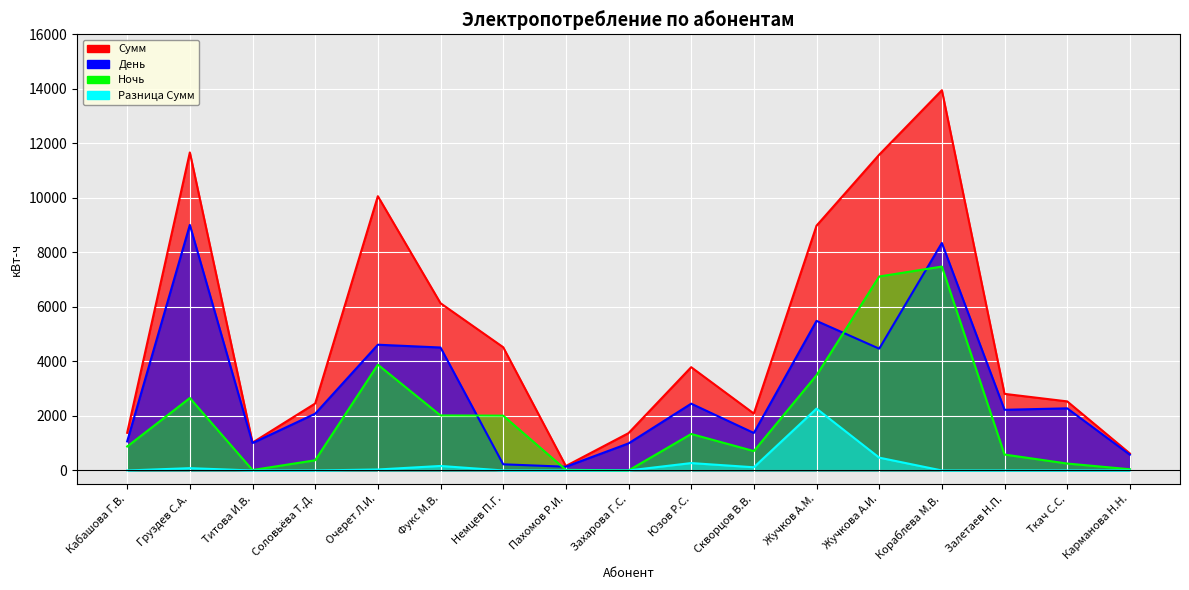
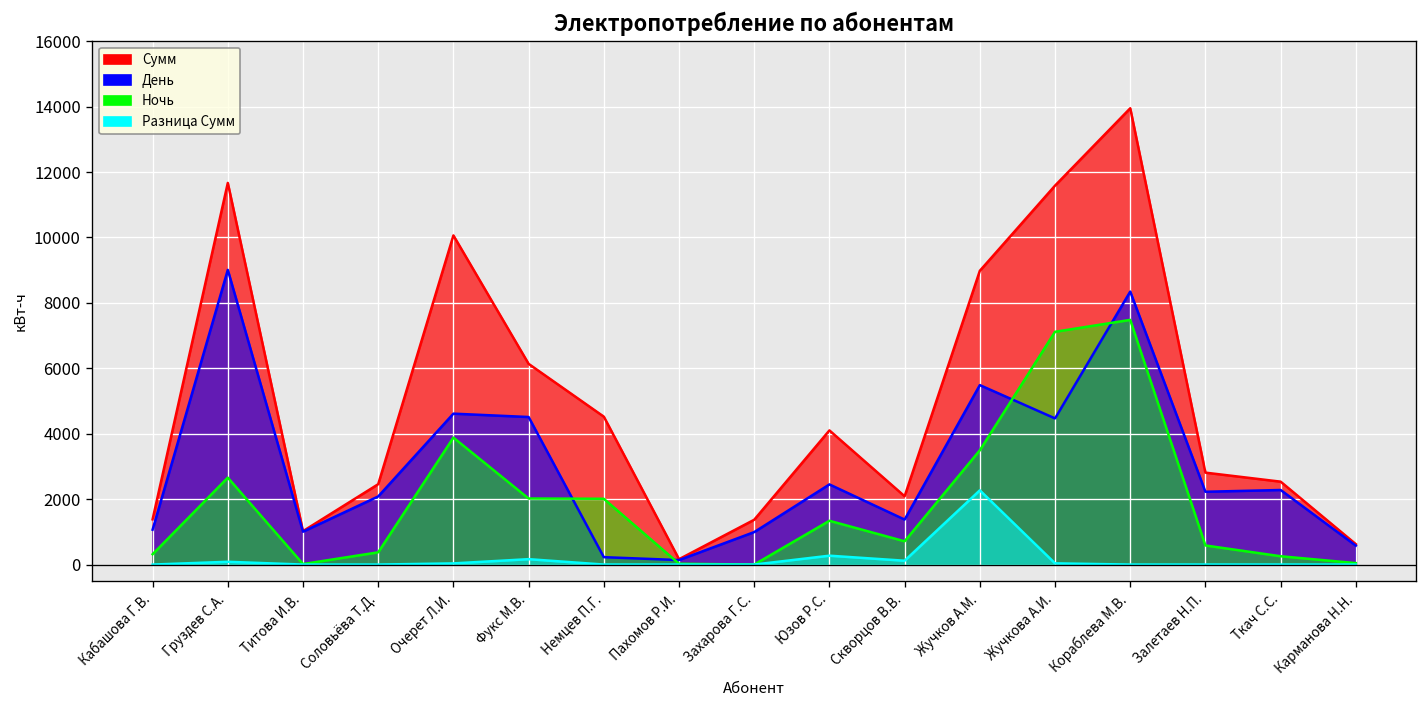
Ночь, Кабашова Г.В.: 900 -> 300
Сумм, Юзов Р.С.: 3800 -> 4100
Разница Сумм, Жучкова А.И.: 500 -> 0
